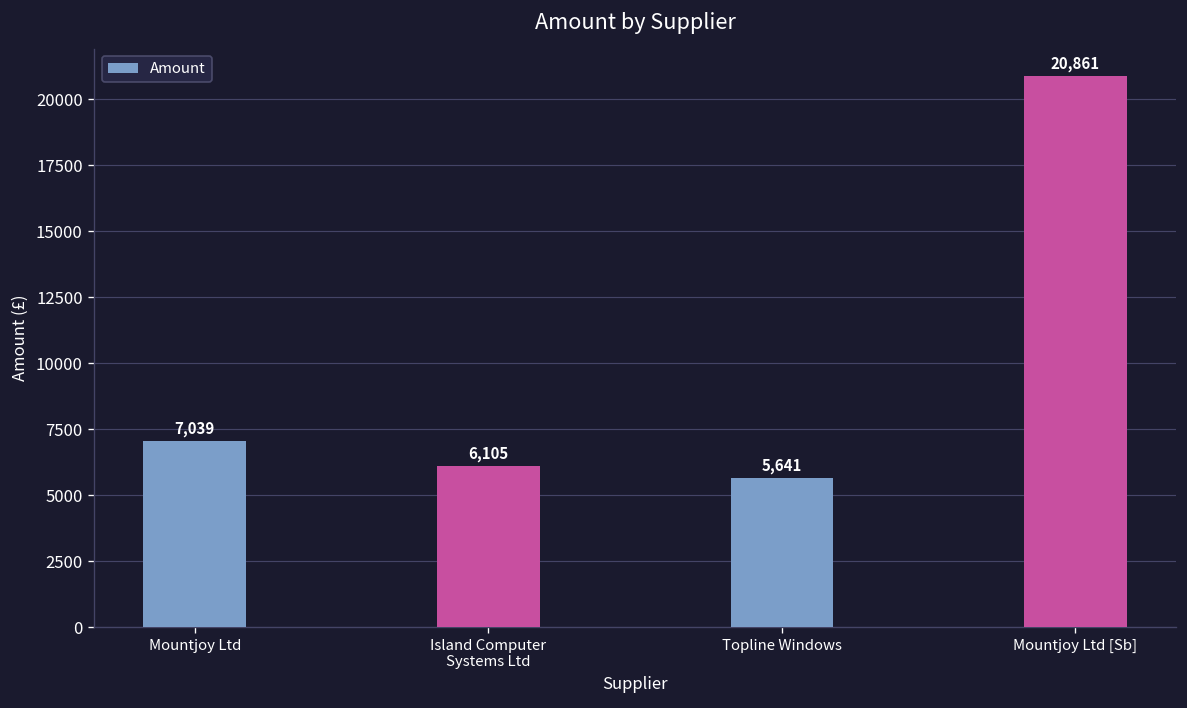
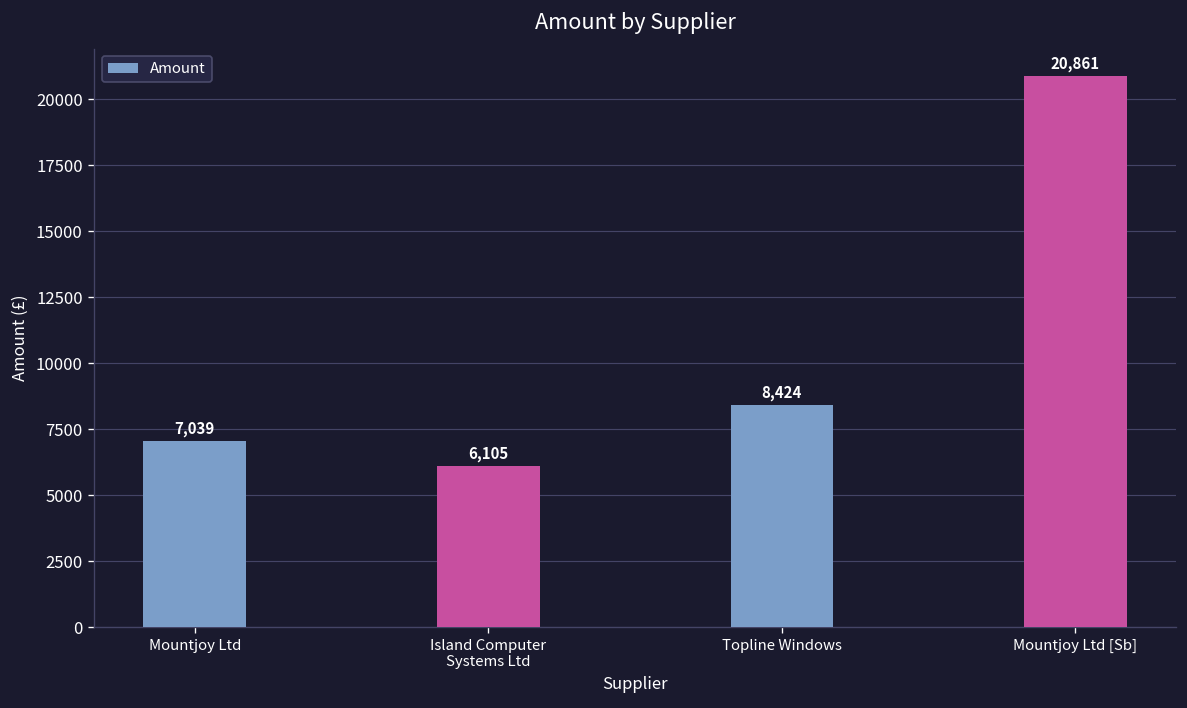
Topline Windows: 5,641 -> 8,424
